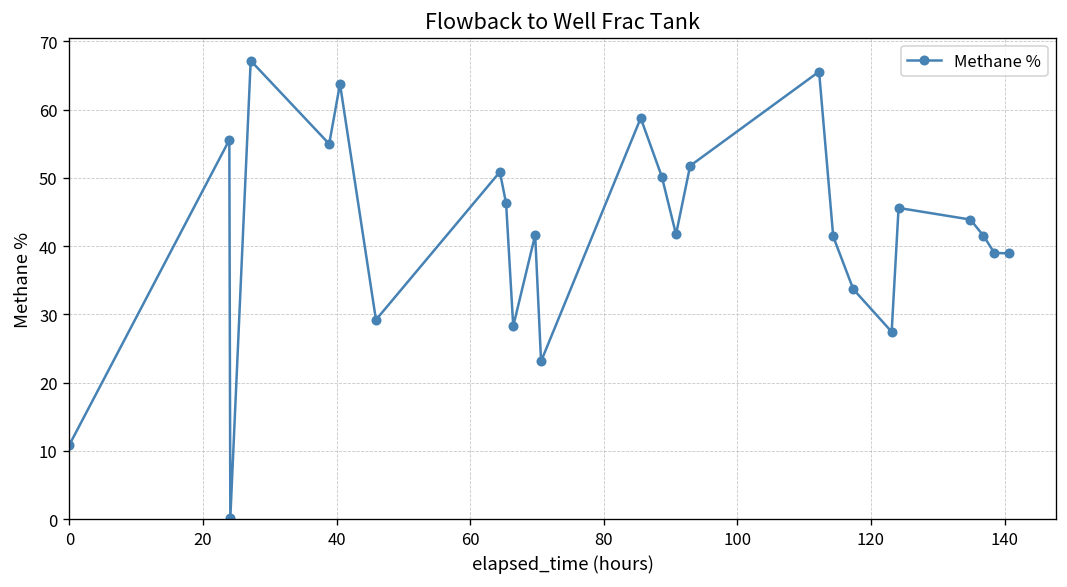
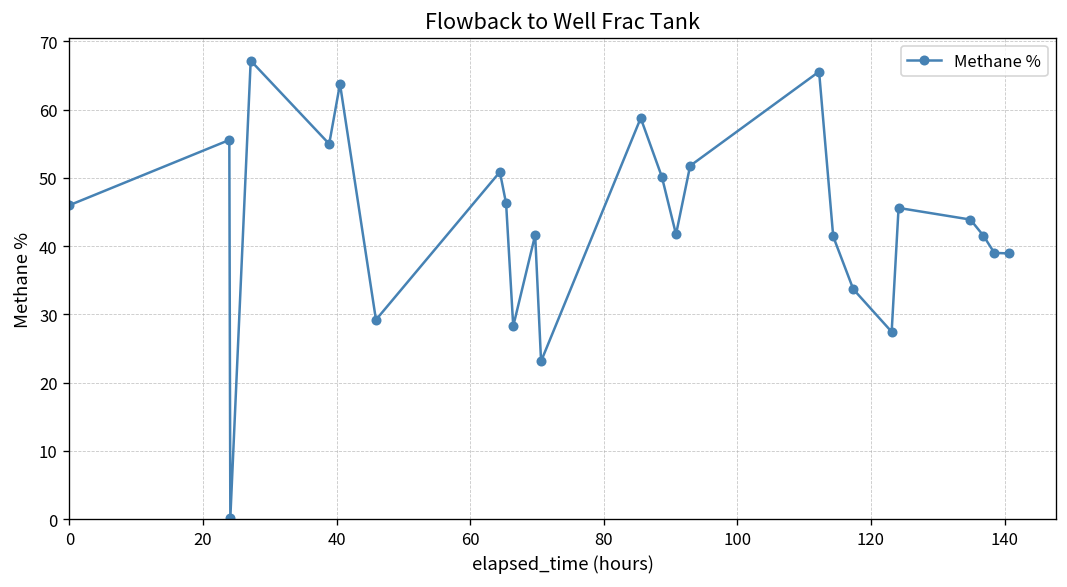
0: 11 -> 46
